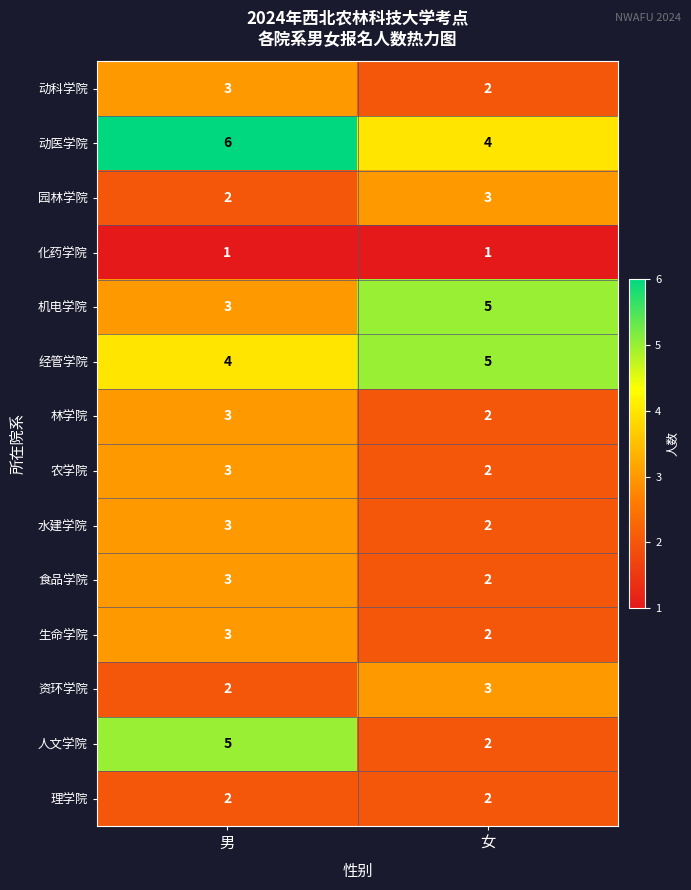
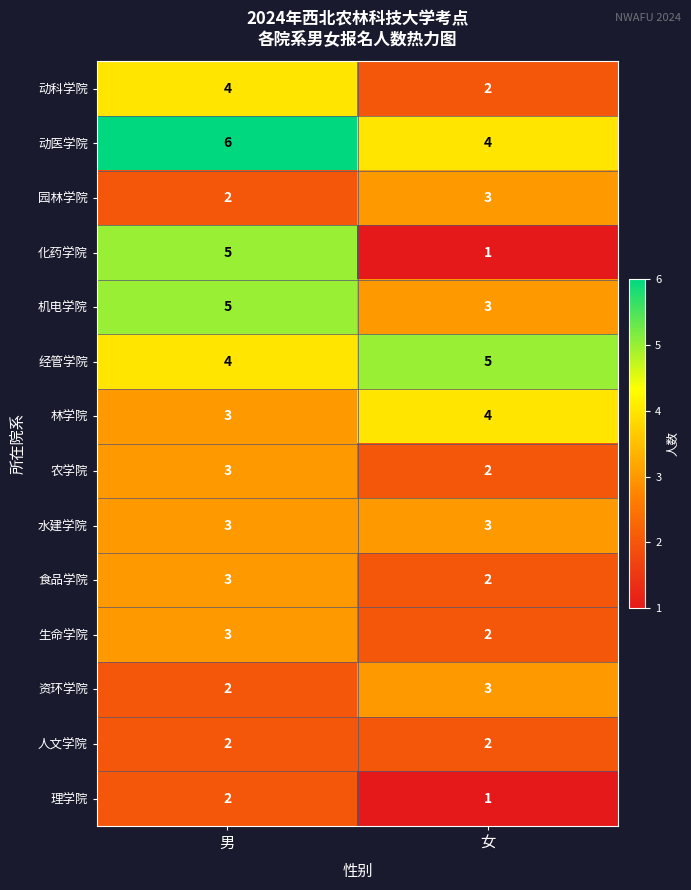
动科学院, 男: 3 -> 4
化药学院, 男: 1 -> 5
机电学院, 男: 3 -> 5
机电学院, 女: 5 -> 3
林学院, 女: 2 -> 4
水建学院, 女: 2 -> 3
人文学院, 男: 5 -> 2
理学院, 女: 2 -> 1
